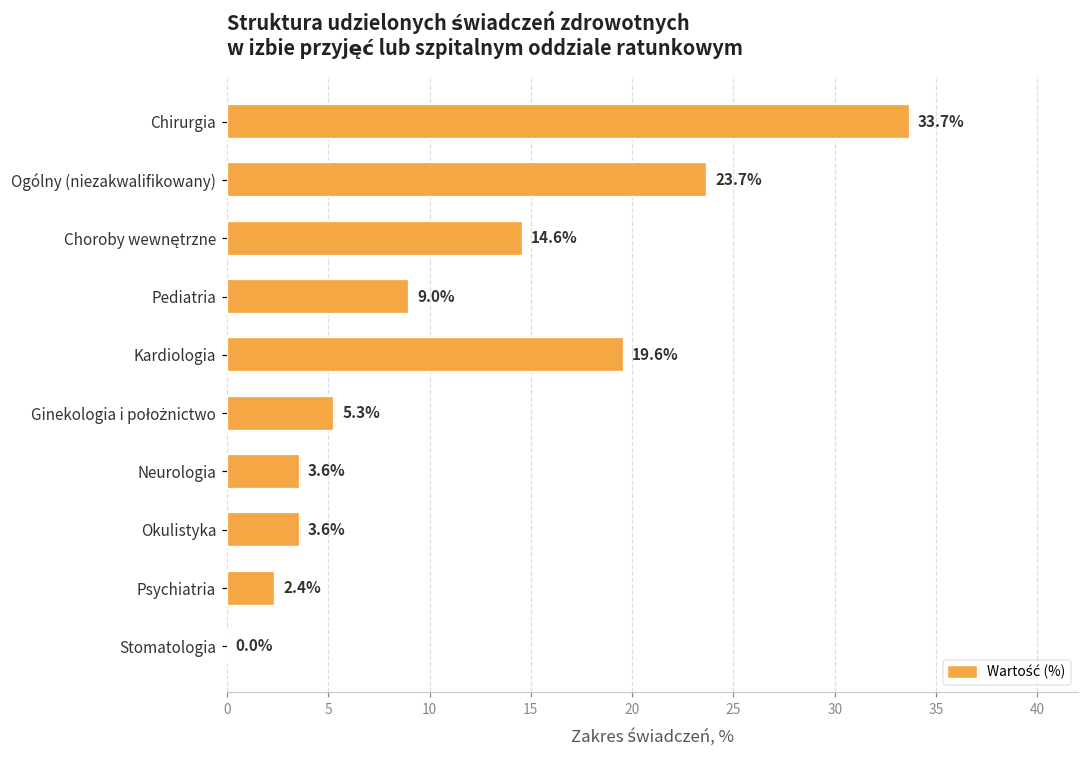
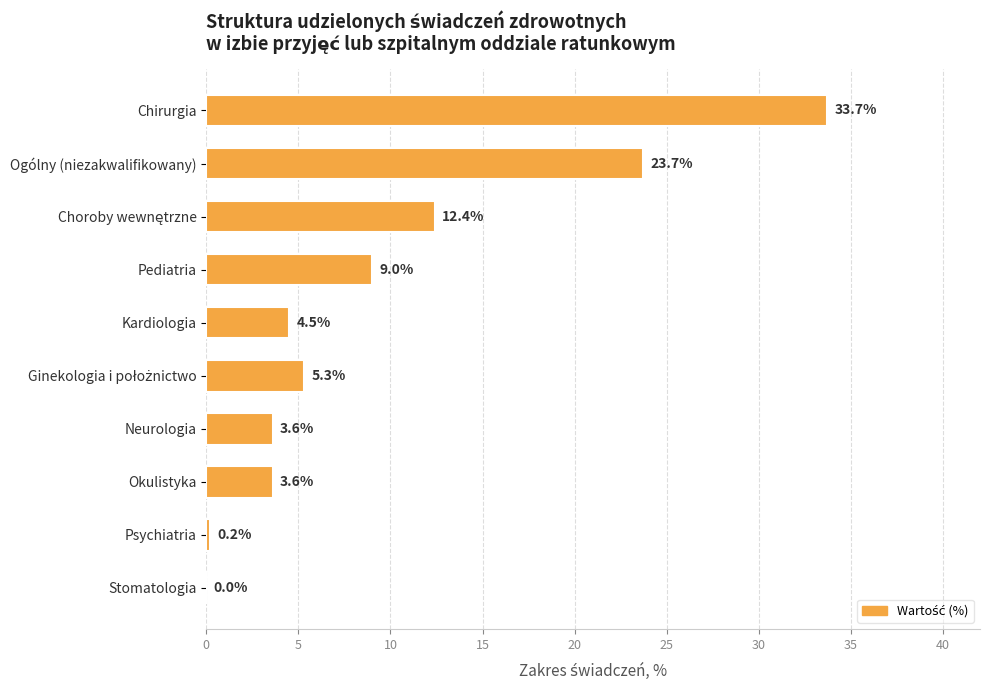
Choroby wewnętrzne: 14.6% -> 12.4%
Kardiologia: 19.6% -> 4.5%
Psychiatria: 2.4% -> 0.2%
